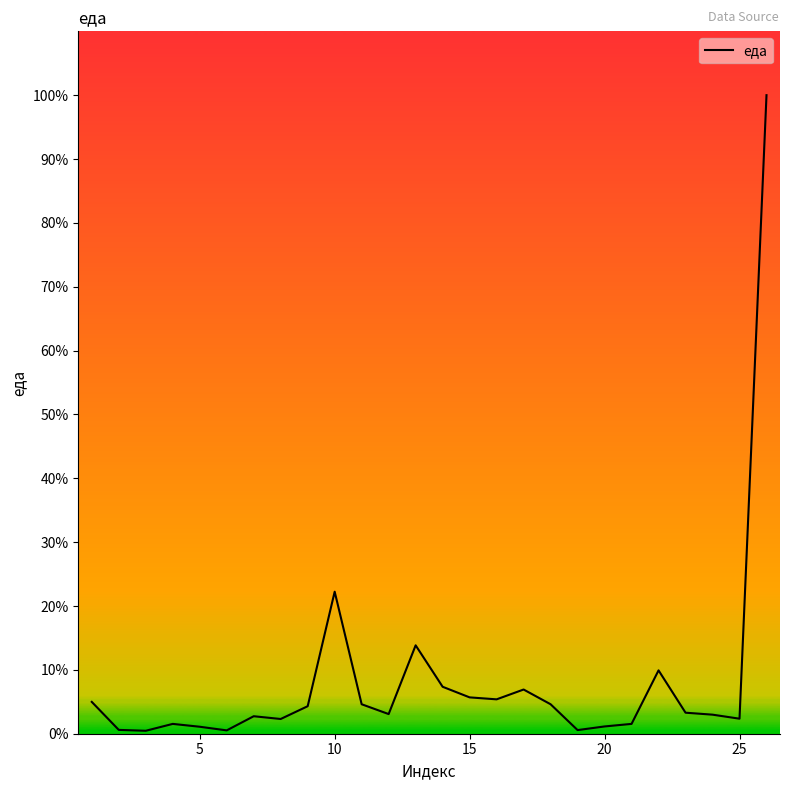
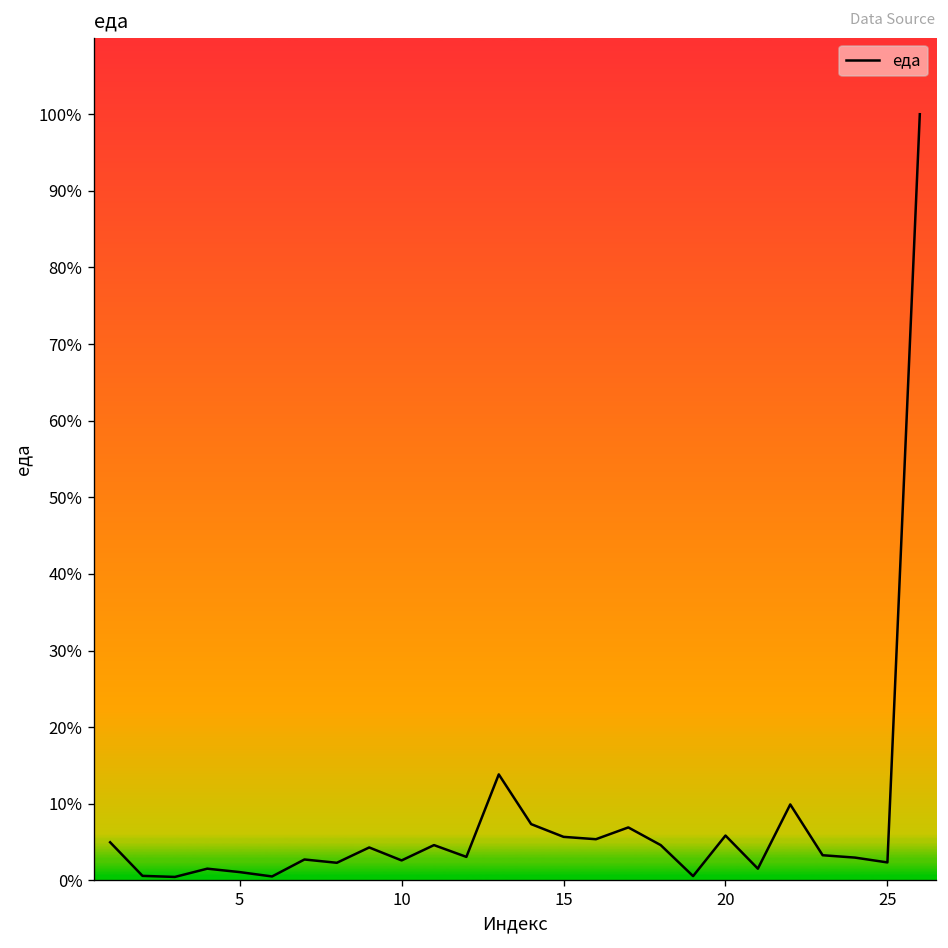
10: 22% -> 3%
20: 1% -> 6%
